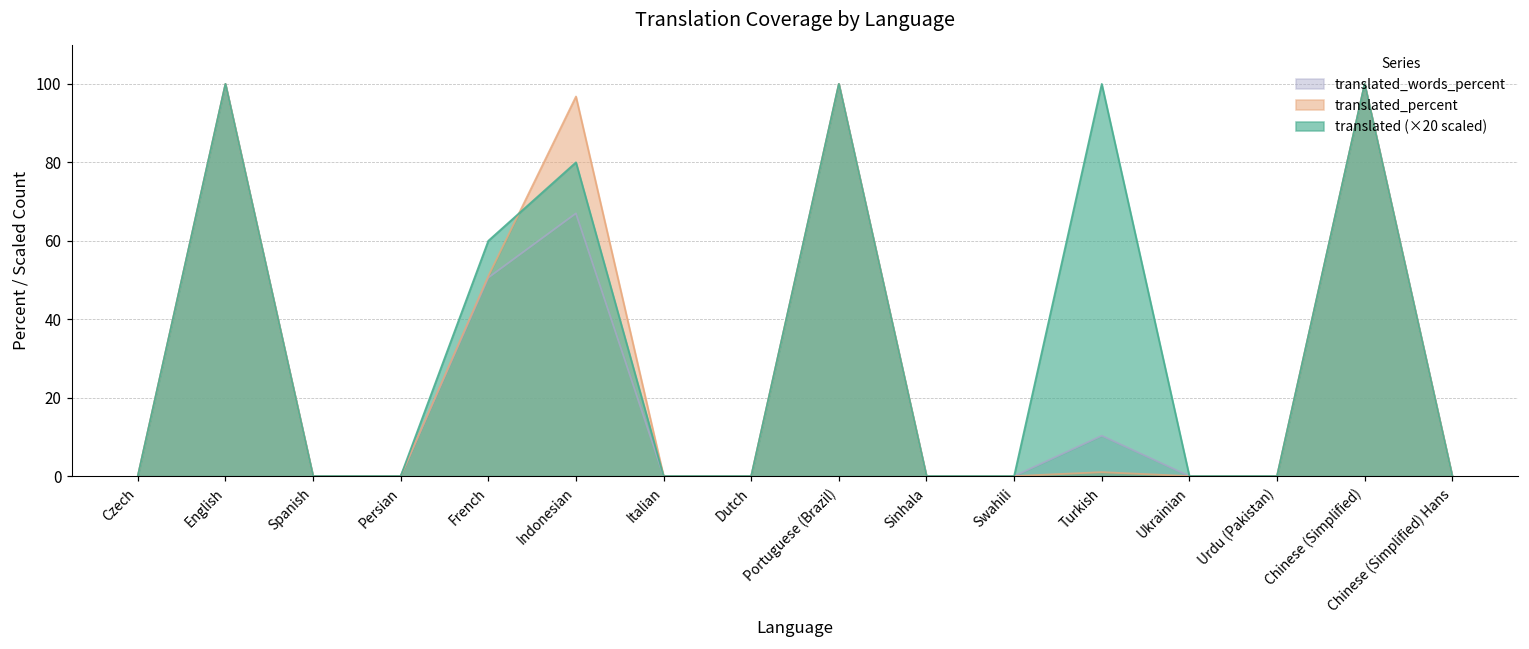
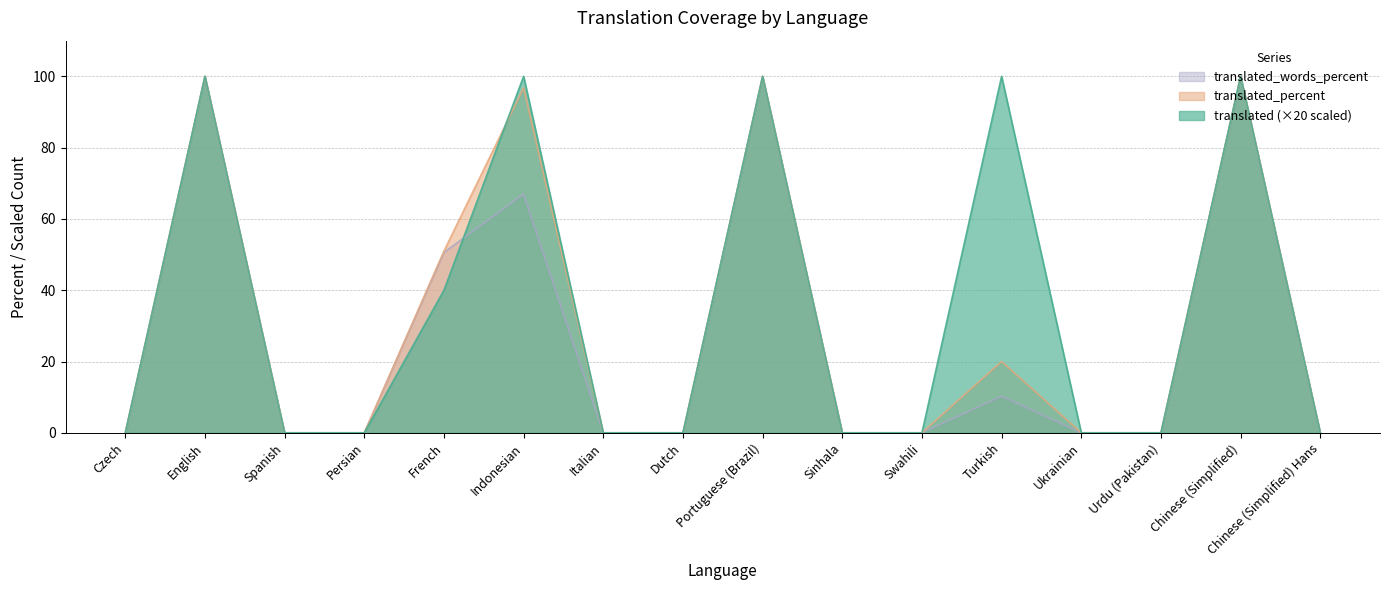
translated (×20 scaled), French: 60 -> 40
translated (×20 scaled), Indonesian: 80 -> 100
translated_percent, Turkish: 1 -> 20
